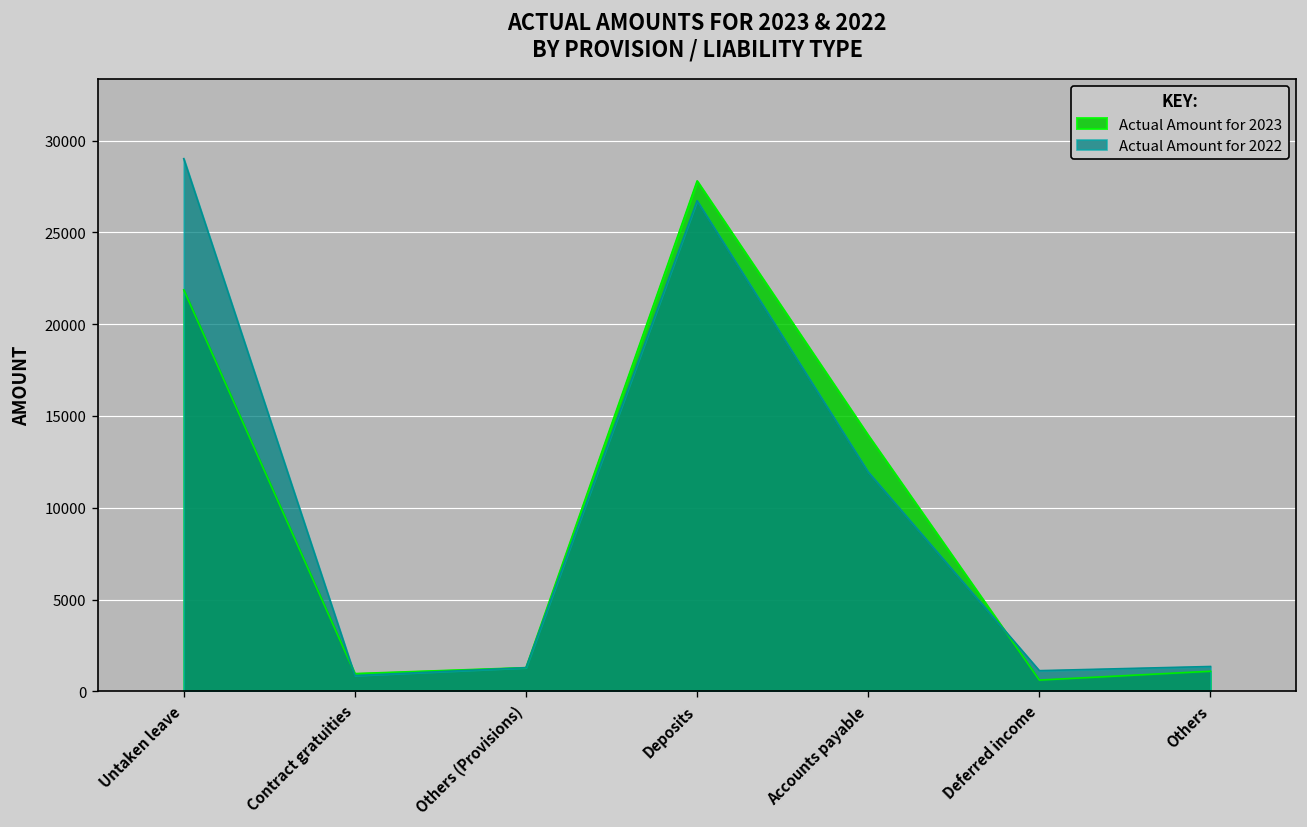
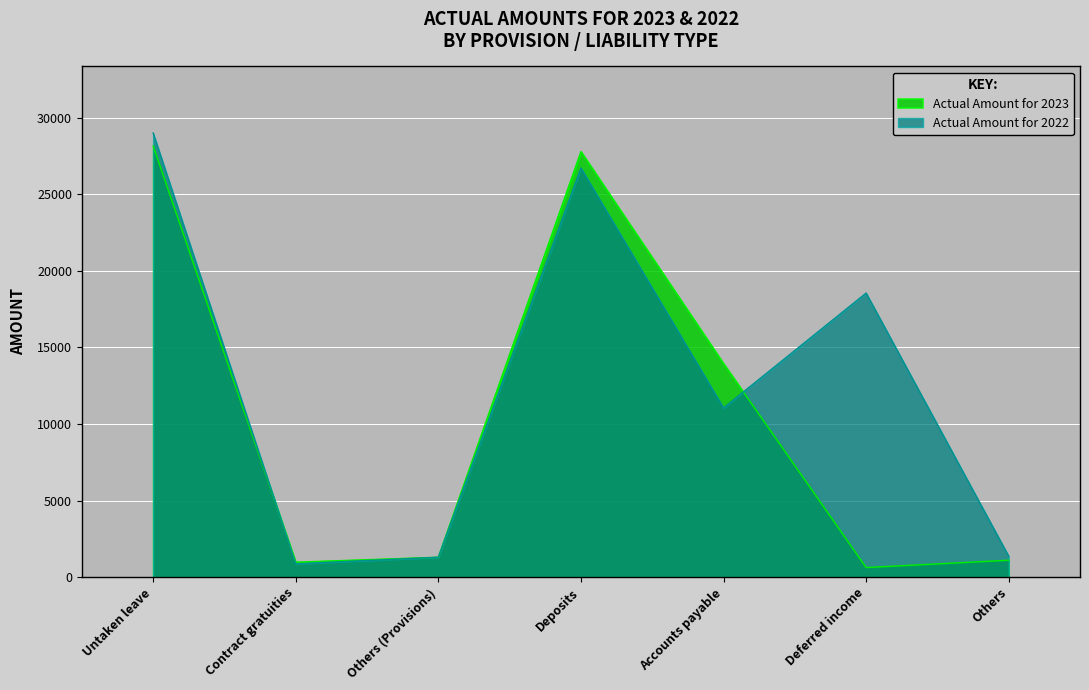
Actual Amount for 2023, Untaken leave: 21900 -> 28200
Actual Amount for 2022, Accounts payable: 12000 -> 11100
Actual Amount for 2022, Deferred income: 1100 -> 18600
